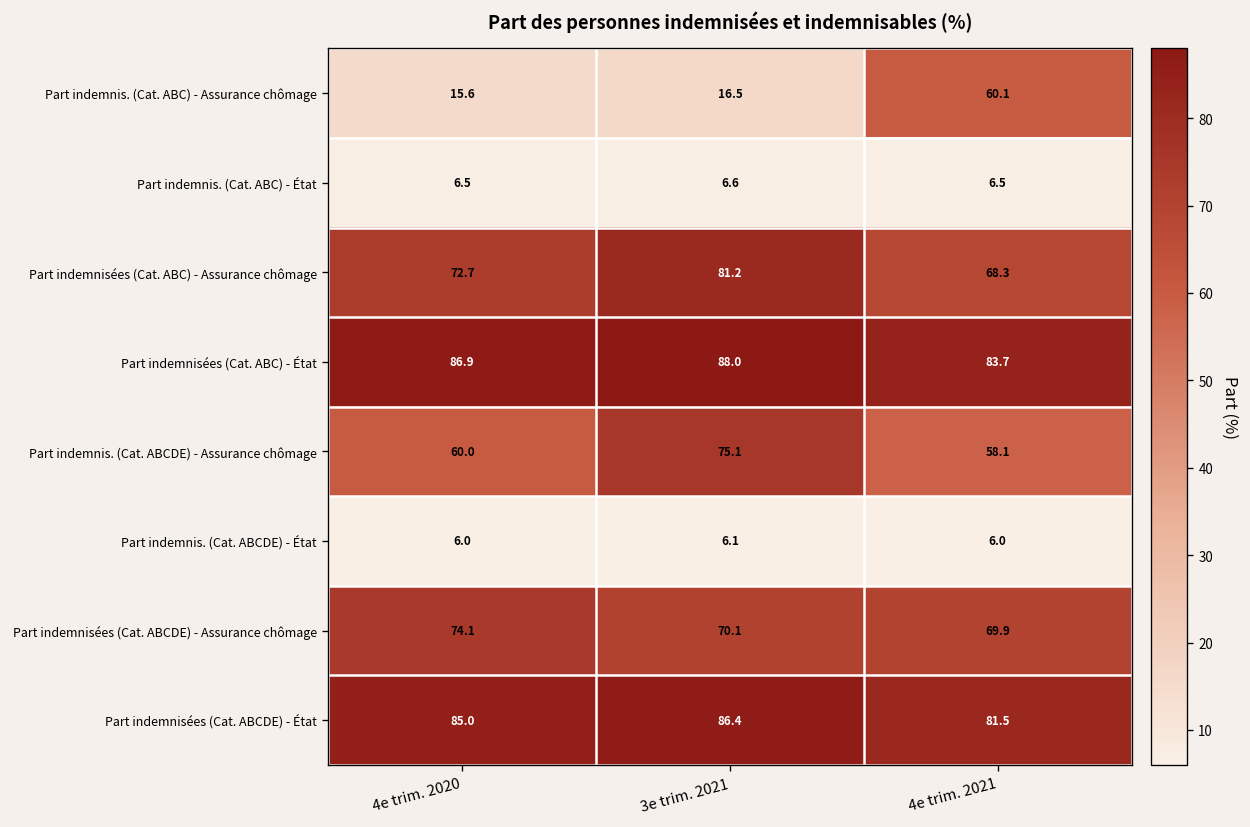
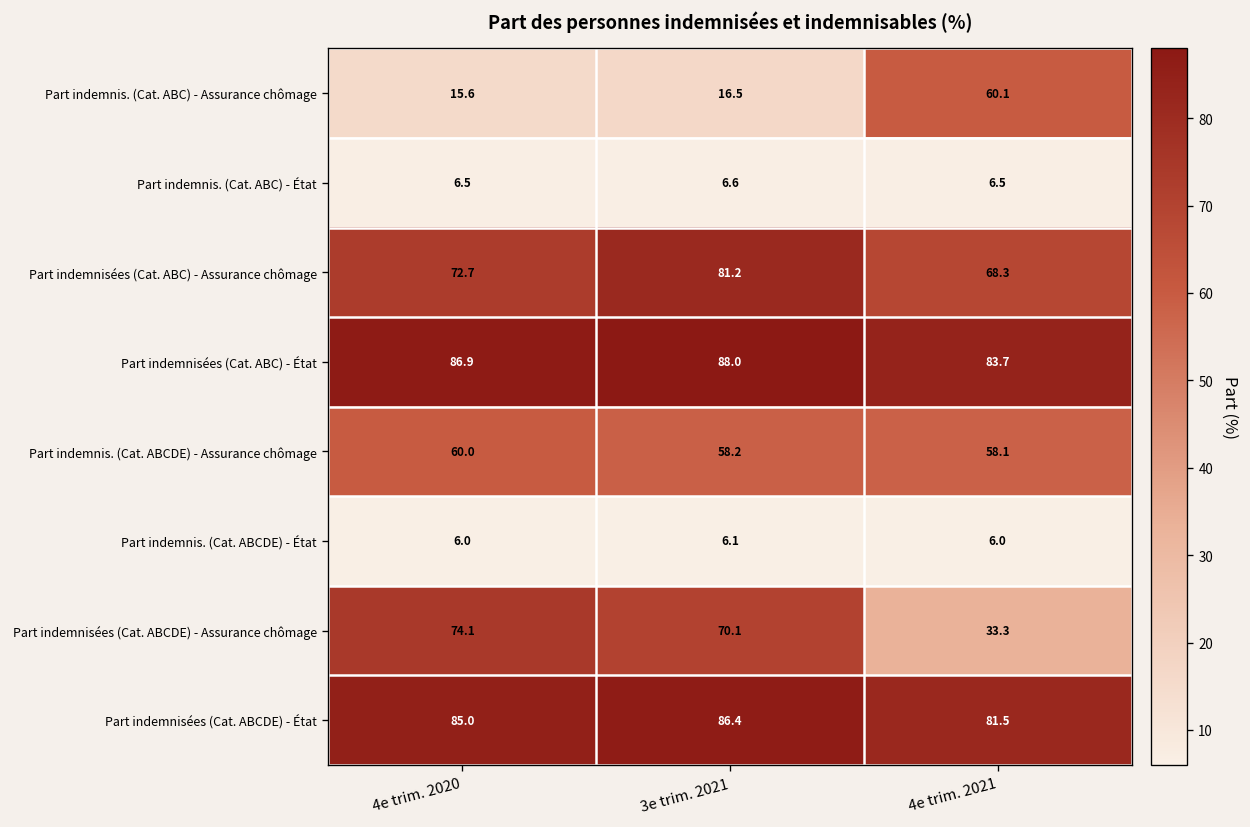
Part indemnis. (Cat. ABCDE) - Assurance chômage, 3e trim. 2021: 75.1 -> 58.2
Part indemnisées (Cat. ABCDE) - Assurance chômage, 4e trim. 2021: 69.9 -> 33.3
